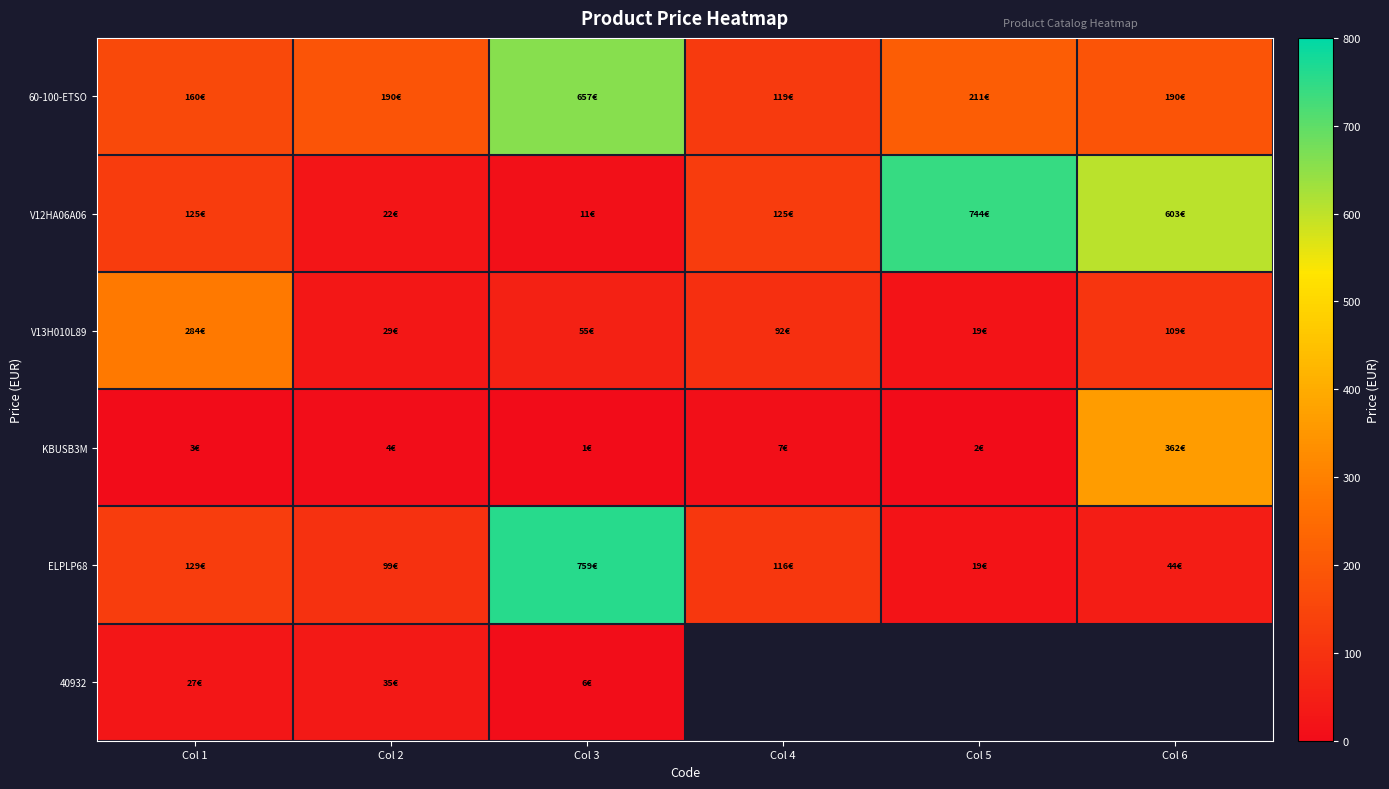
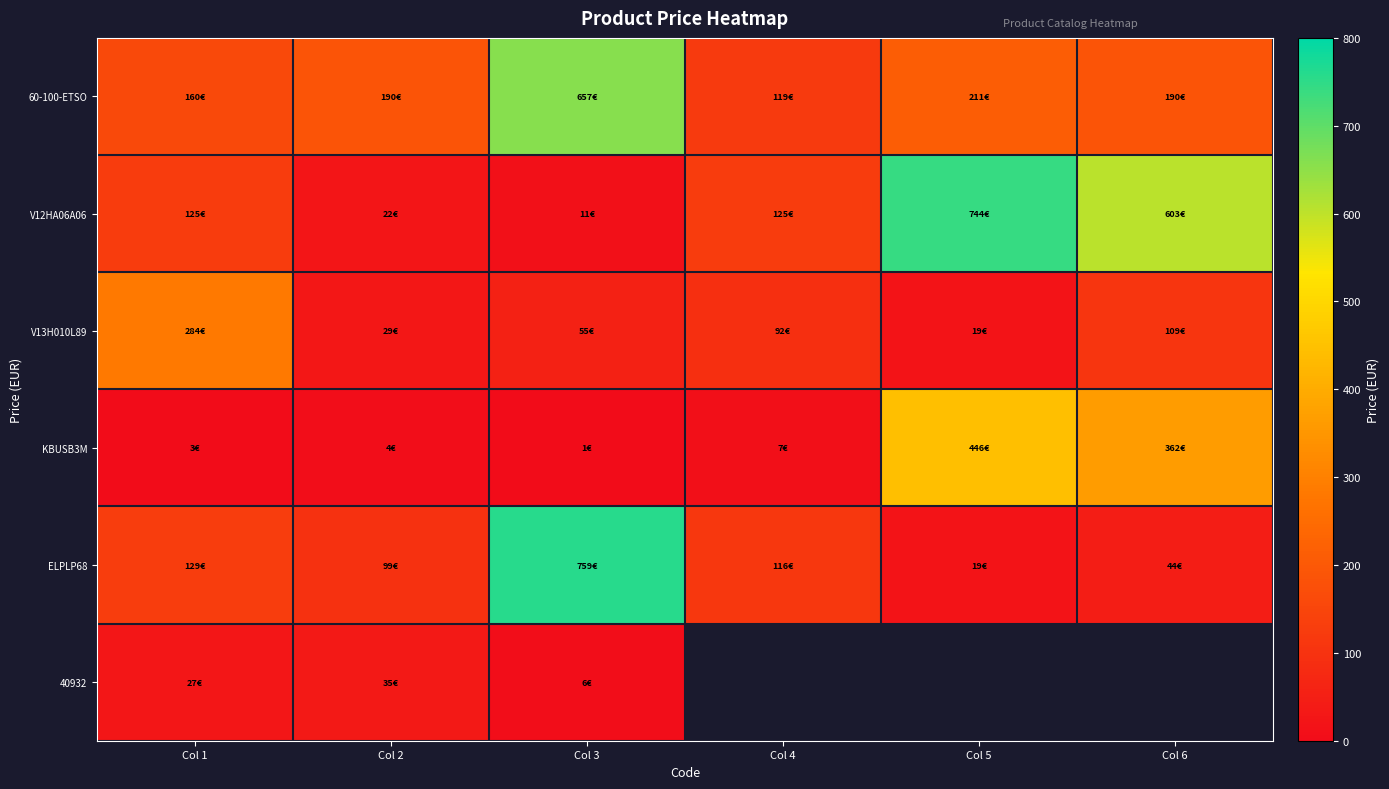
KBUSB3M, Col 5: 2€ -> 446€
